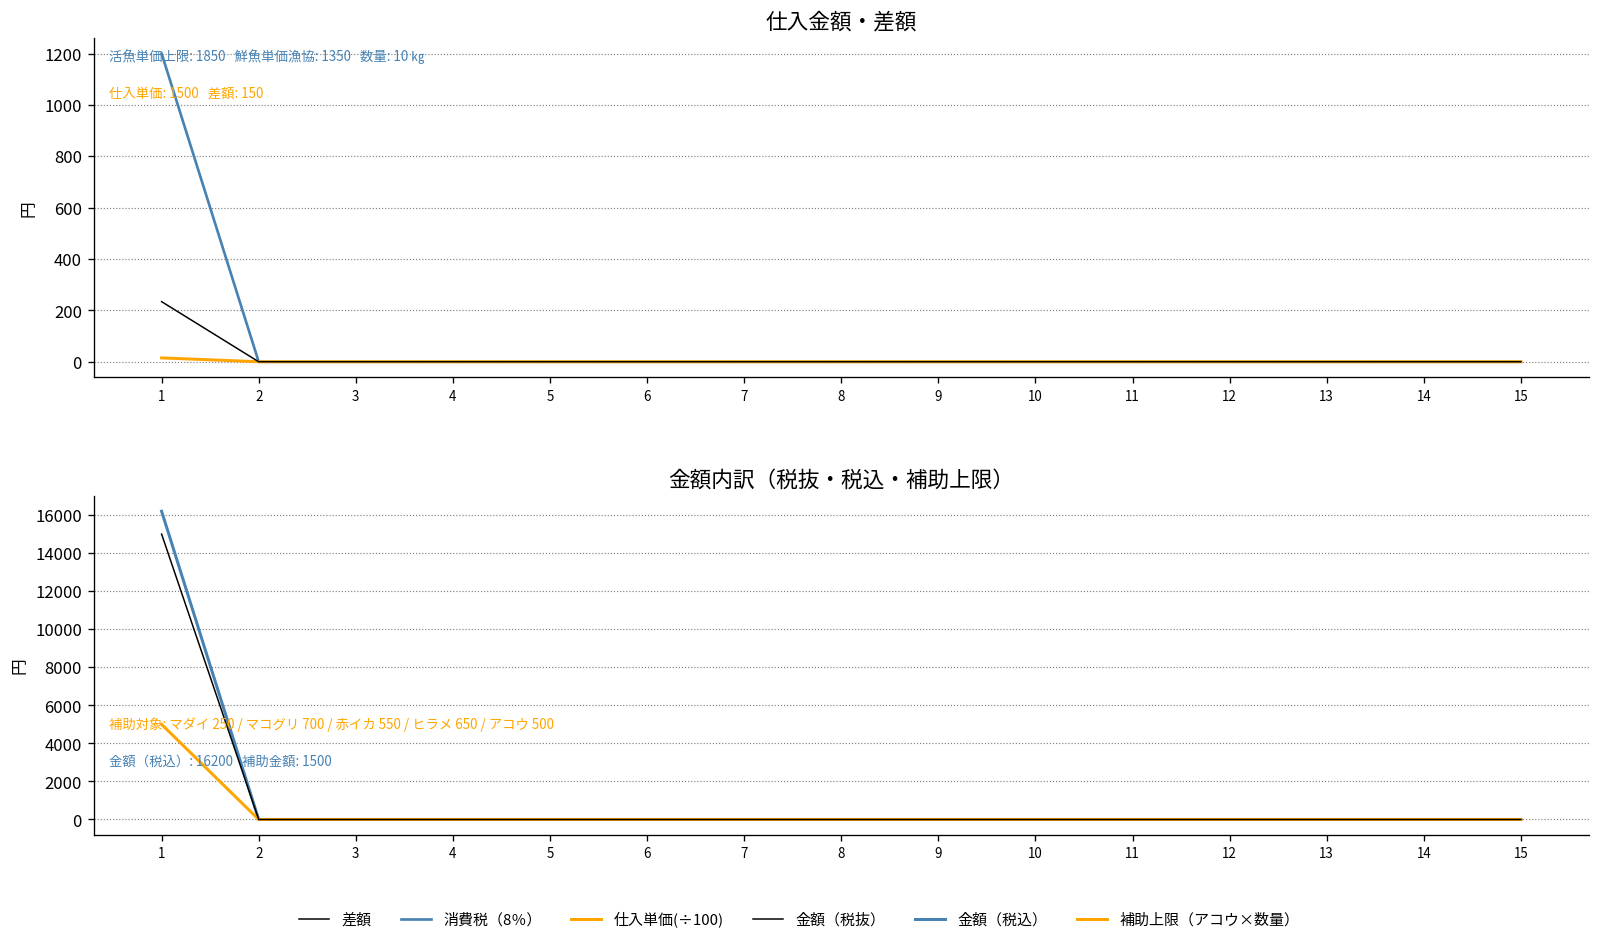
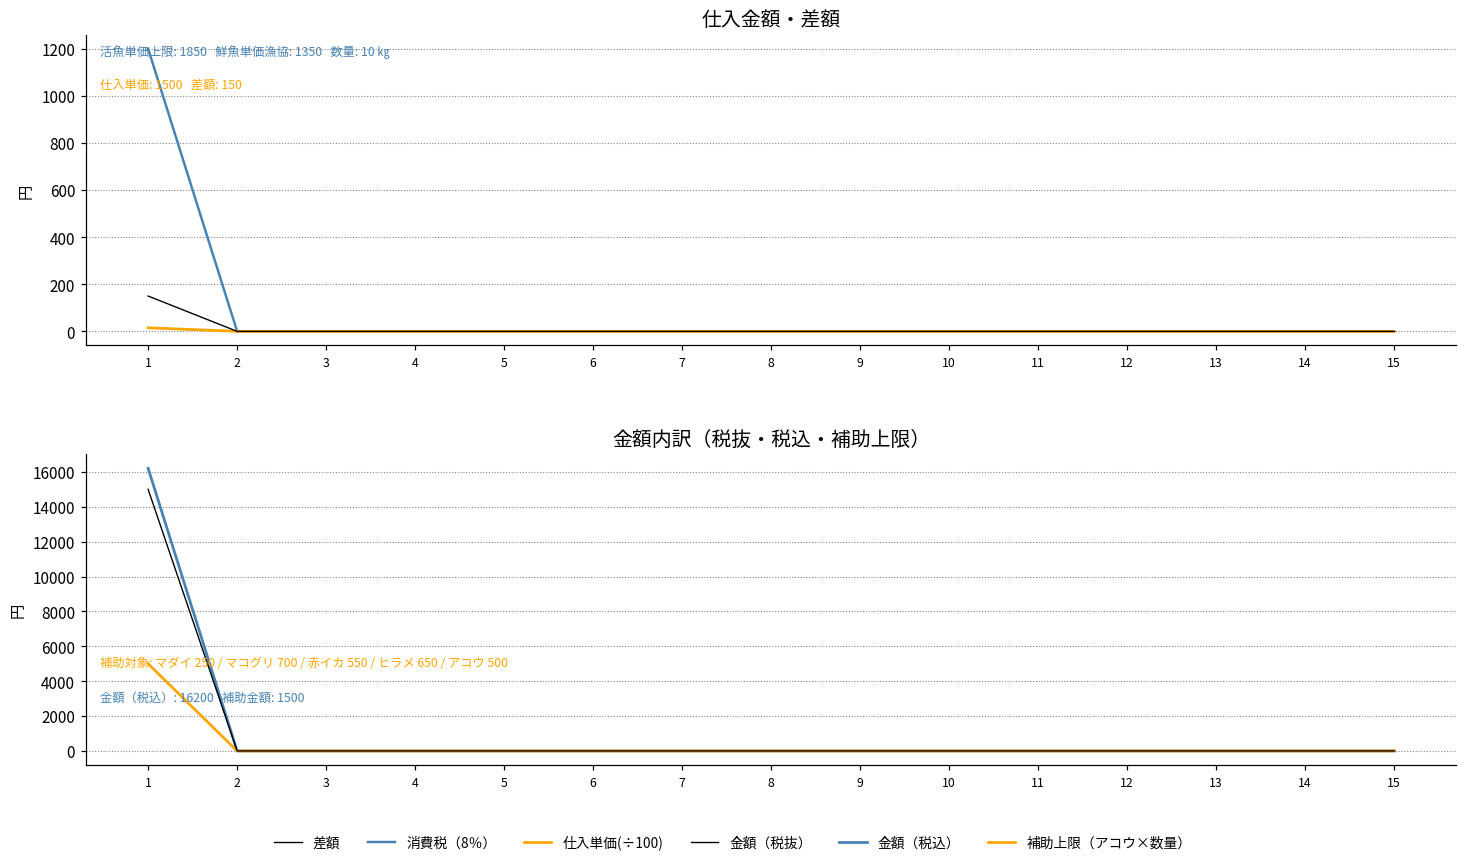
仕入金額・差額, 差額, 1: 230 -> 150
